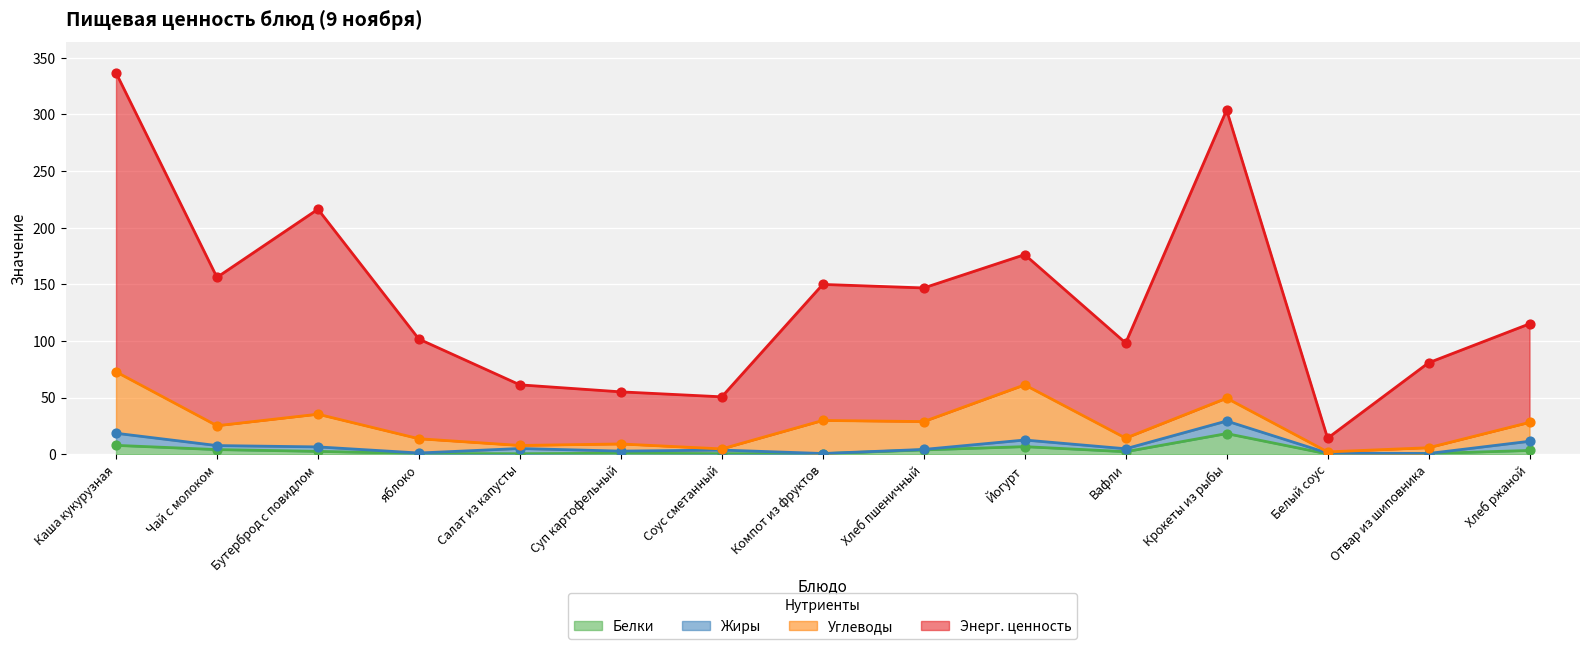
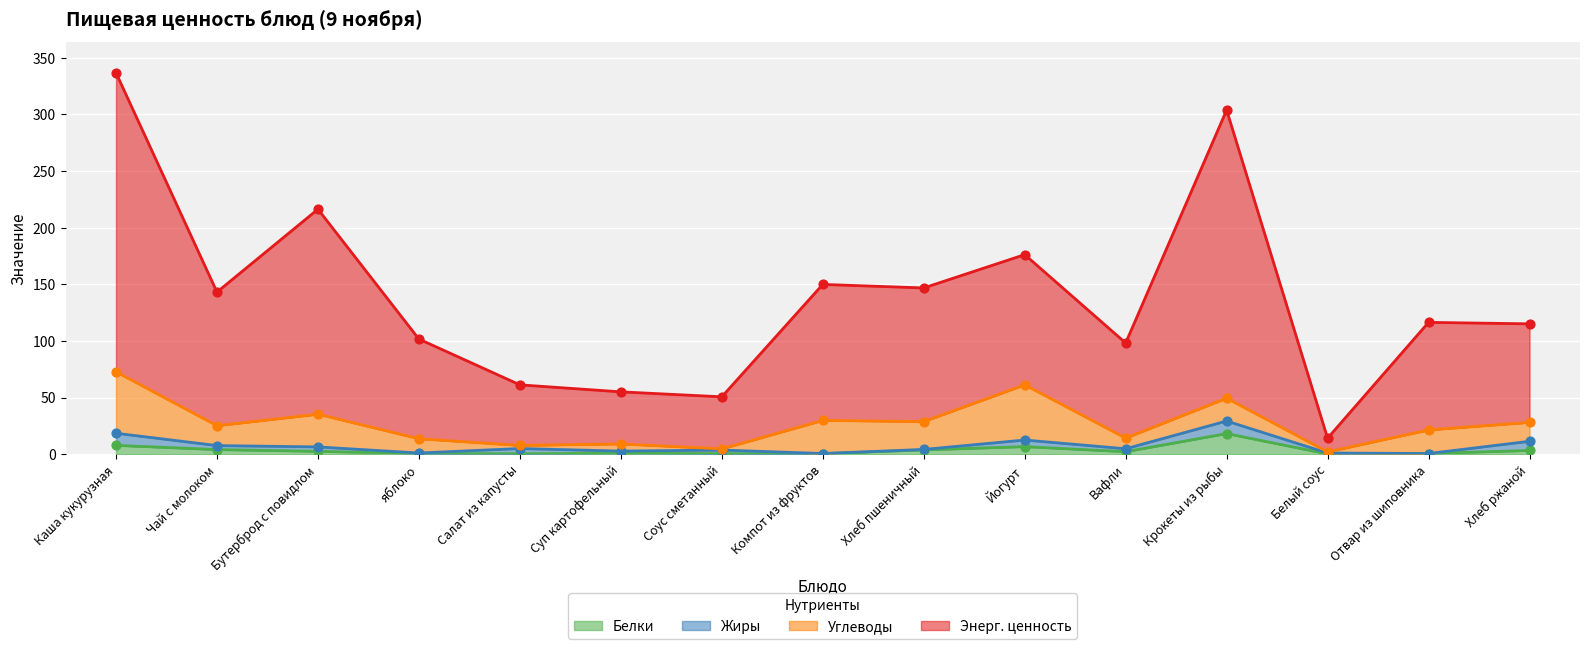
Энерг. ценность, Чай с молоком: 131 -> 118
Углеводы, Отвар из шиповника: 5 -> 21
Энерг. ценность, Отвар из шиповника: 75 -> 95
